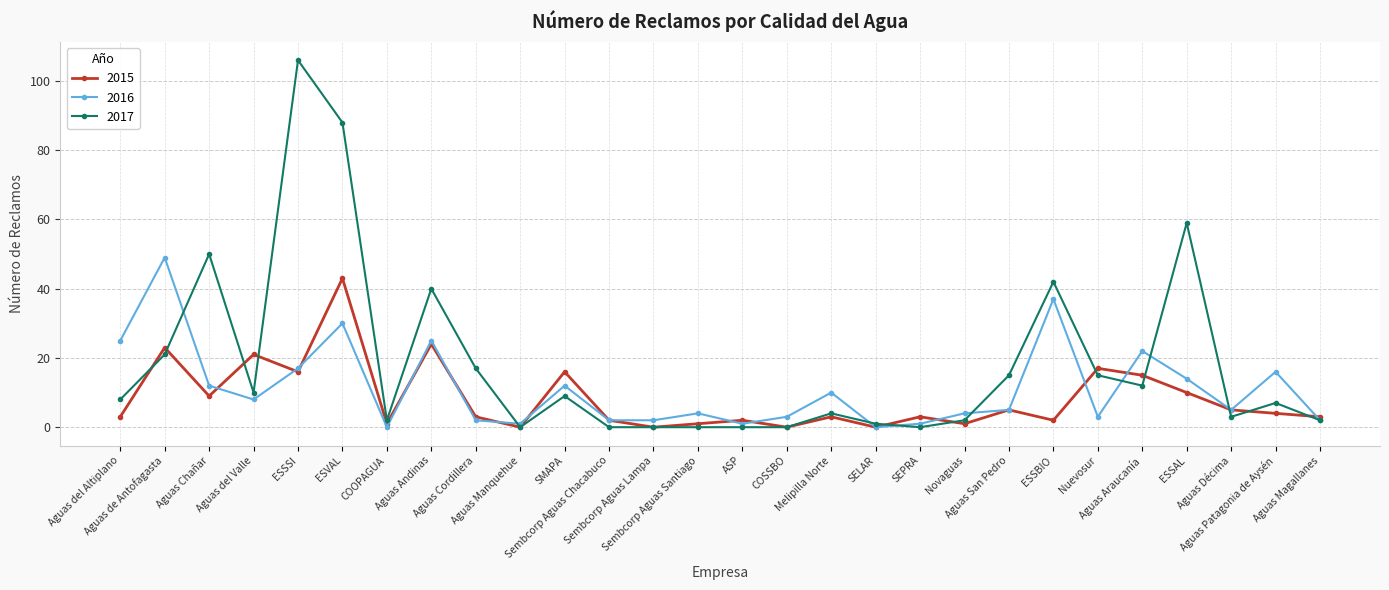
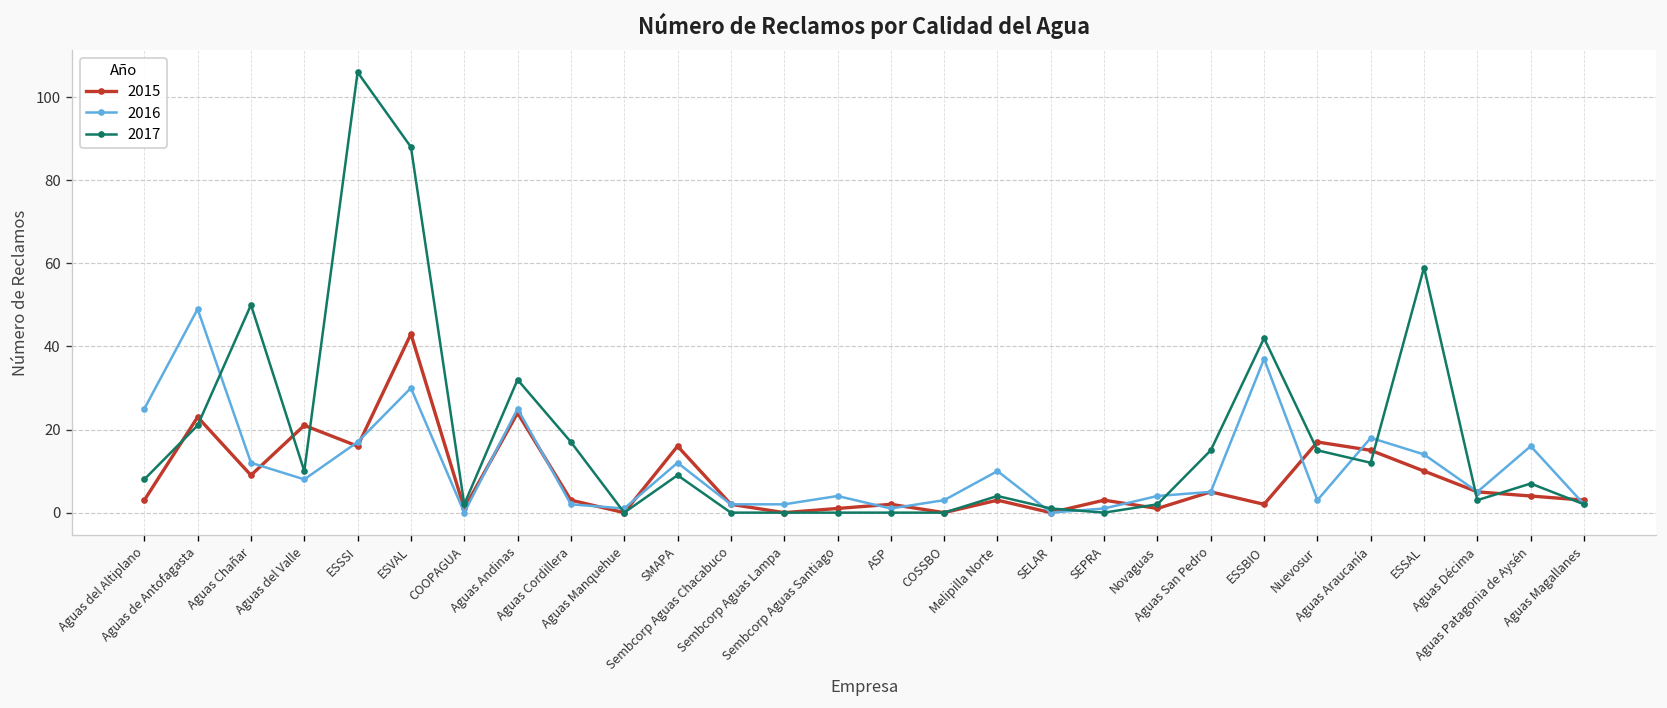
2017, Aguas Andinas: 40 -> 32
2016, Aguas Araucanía: 22 -> 18
